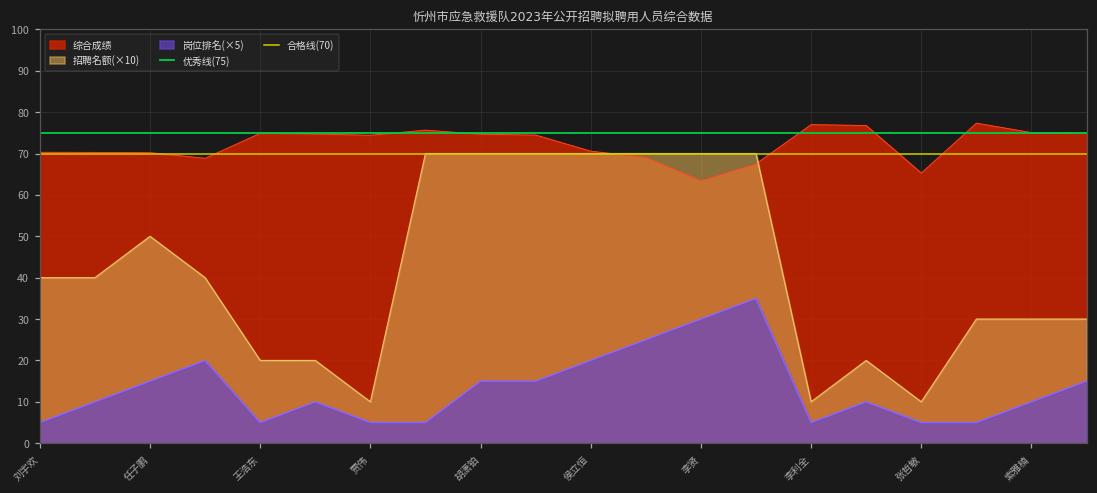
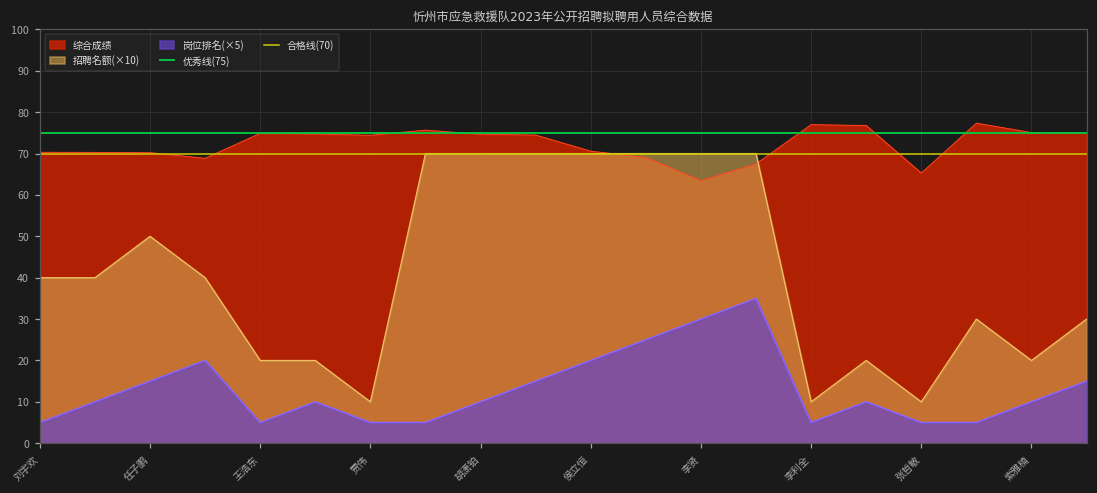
岗位排名(×5), 胡潇铂: 15 -> 10
招聘名额(×10), 索雅楠: 30 -> 20
